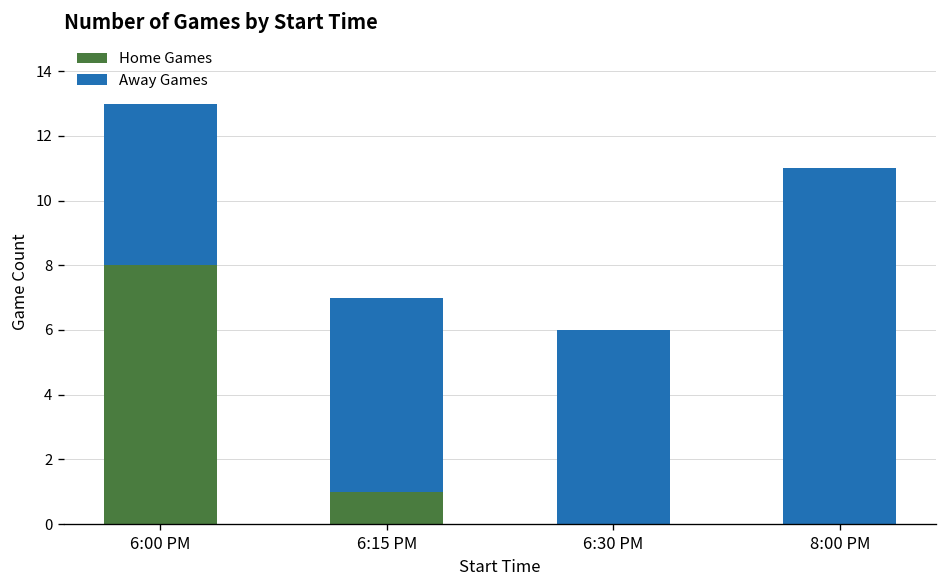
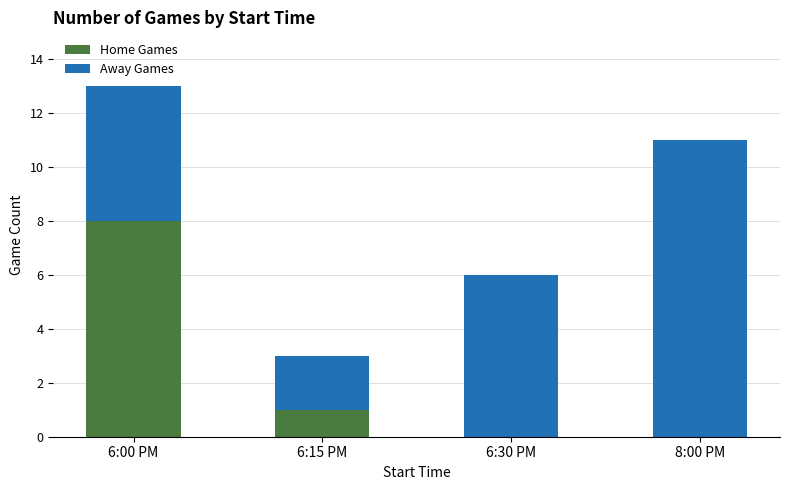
Away Games, 6:15 PM: 6 -> 2
